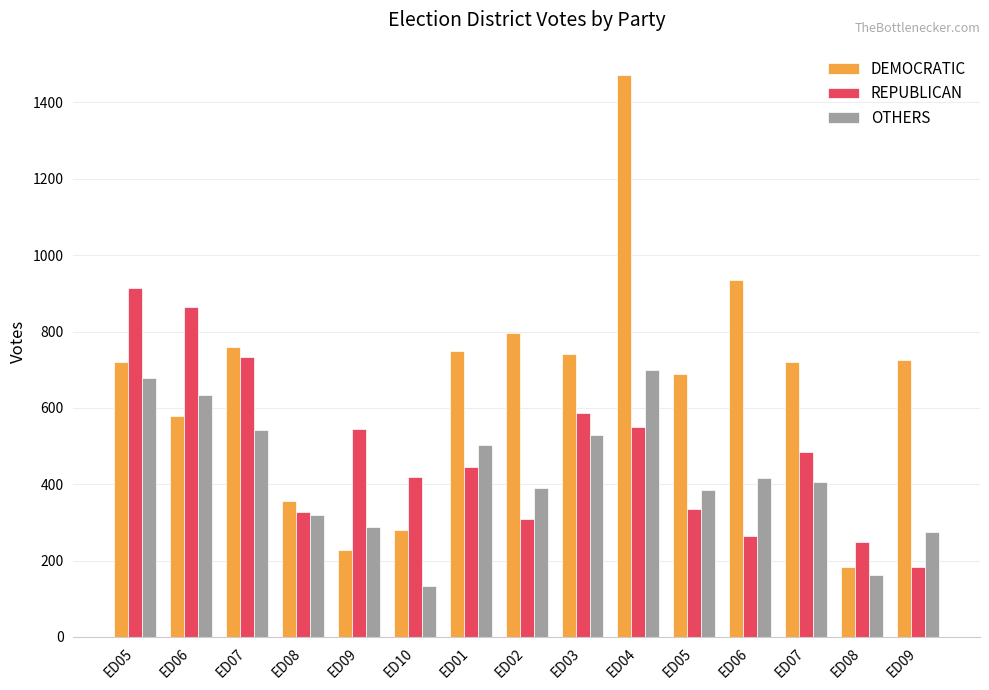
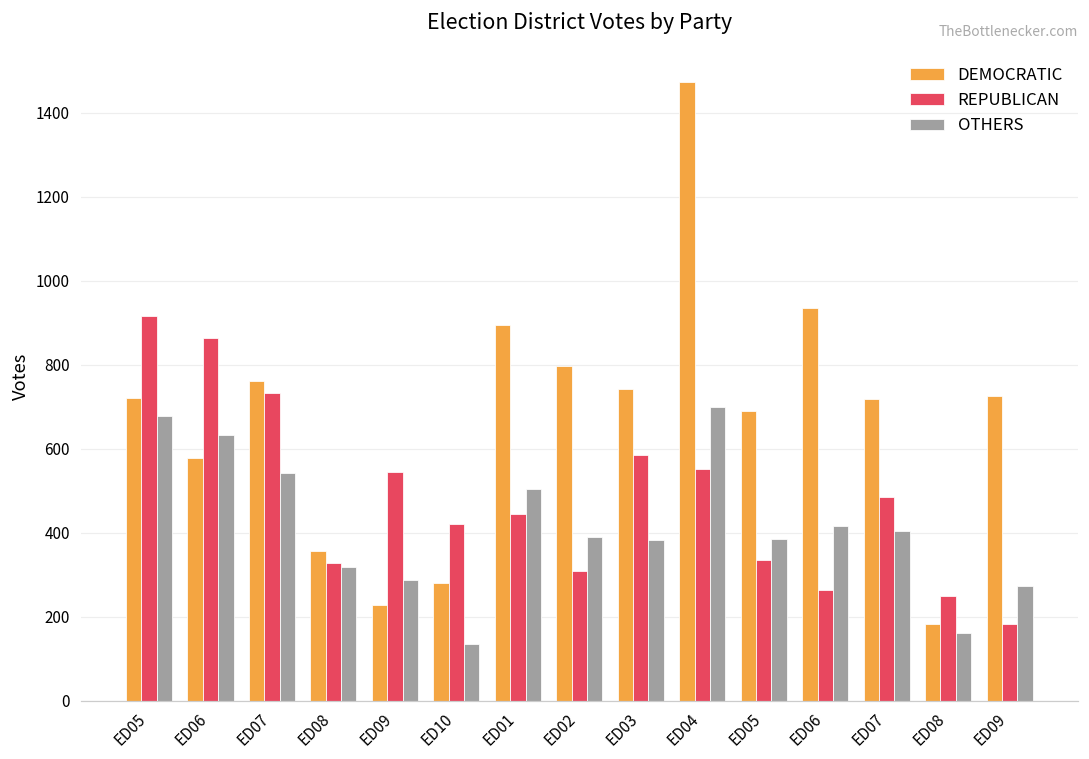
DEMOCRATIC, ED01: 750 -> 890
OTHERS, ED03: 530 -> 380
